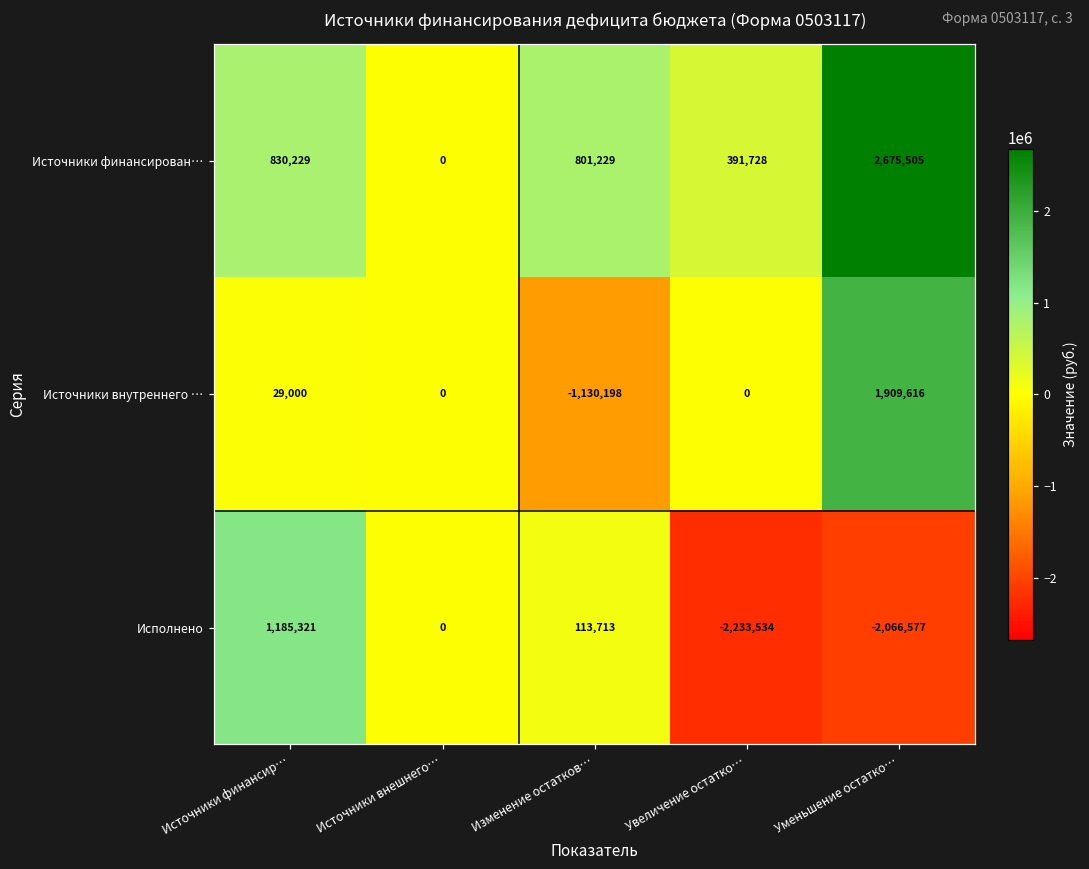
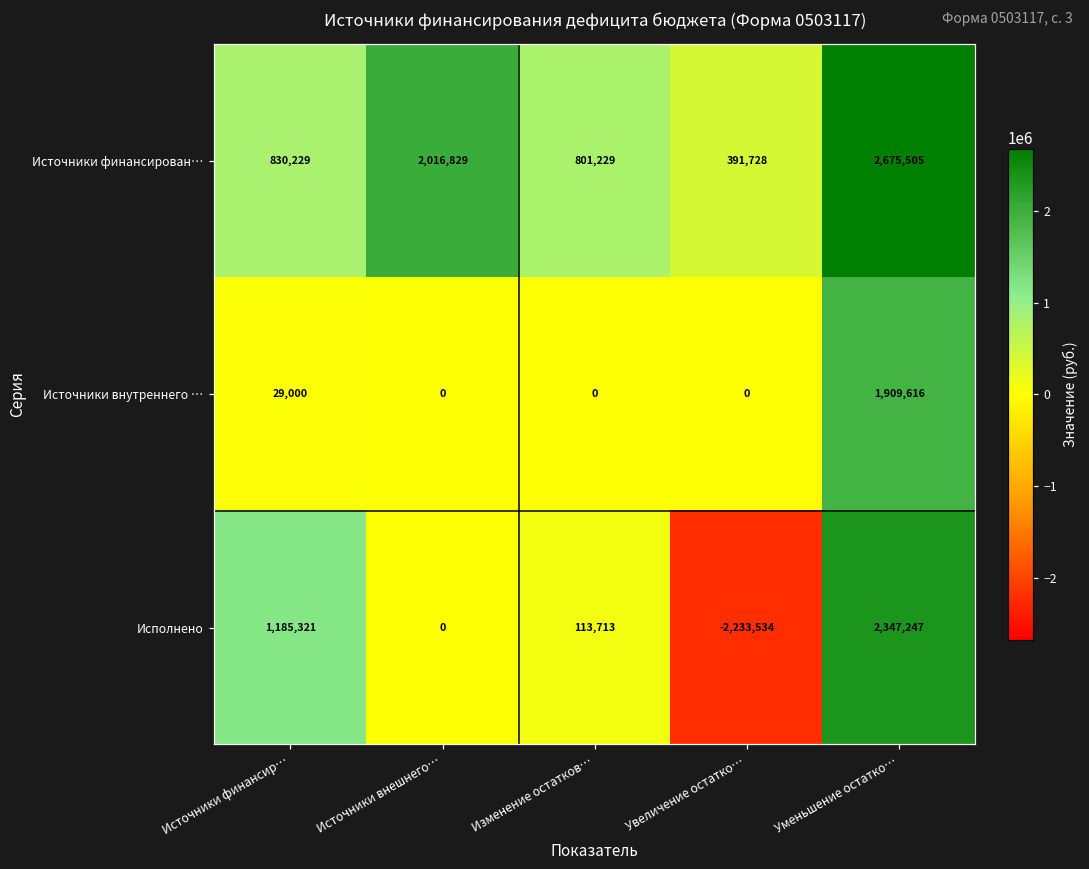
Источники финансирован…, Источники внешнего…: 0 -> 2,016,829
Источники внутреннего …, Изменение остатков…: -1,130,198 -> 0
Исполнено, Уменьшение остатко…: -2,066,577 -> 2,347,247
